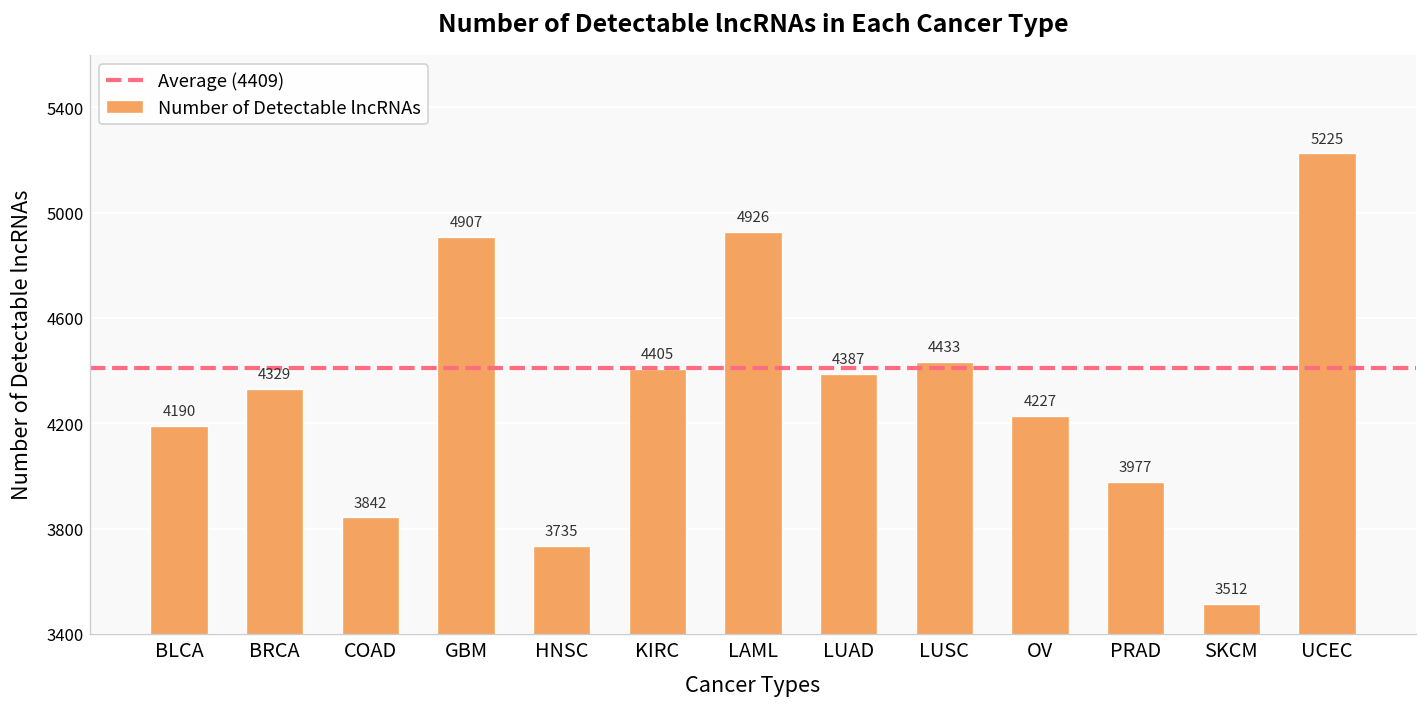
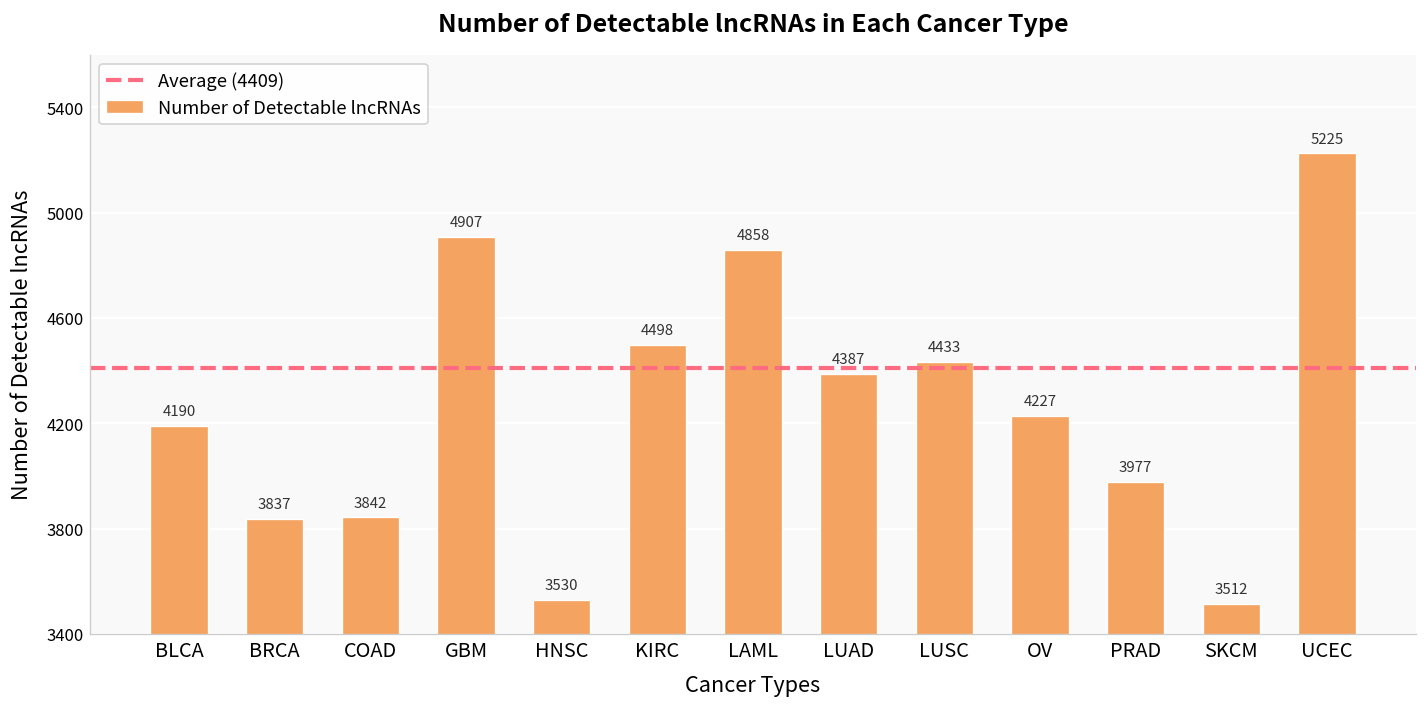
BRCA: 4329 -> 3837
HNSC: 3735 -> 3530
KIRC: 4405 -> 4498
LAML: 4926 -> 4858
